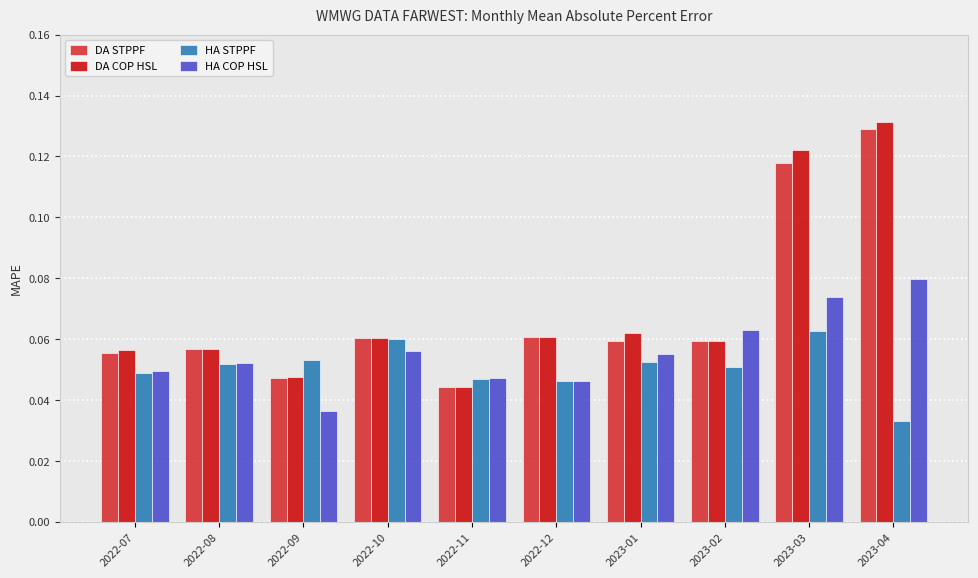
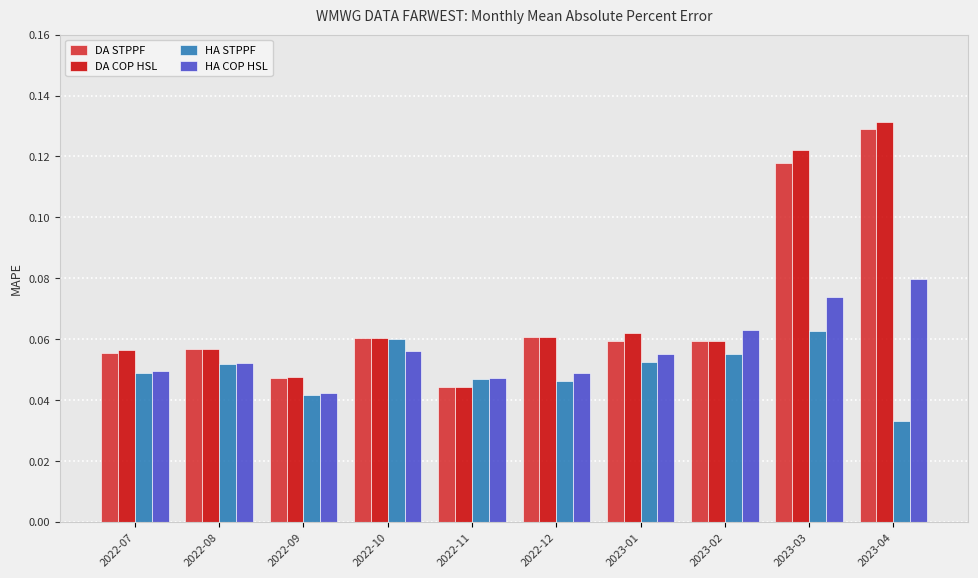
HA STPPF, 2022-09: 0.053 -> 0.042
HA COP HSL, 2022-09: 0.036 -> 0.042
HA COP HSL, 2022-12: 0.046 -> 0.049
HA STPPF, 2023-02: 0.051 -> 0.055
